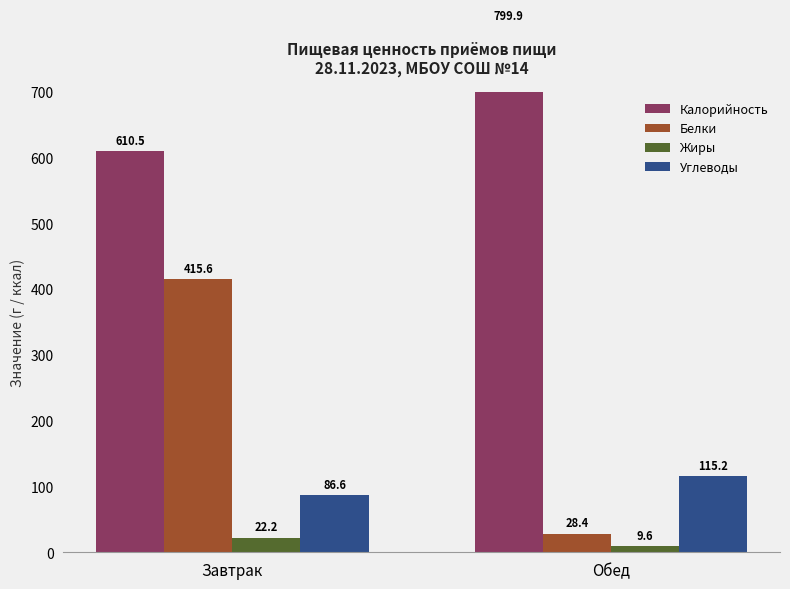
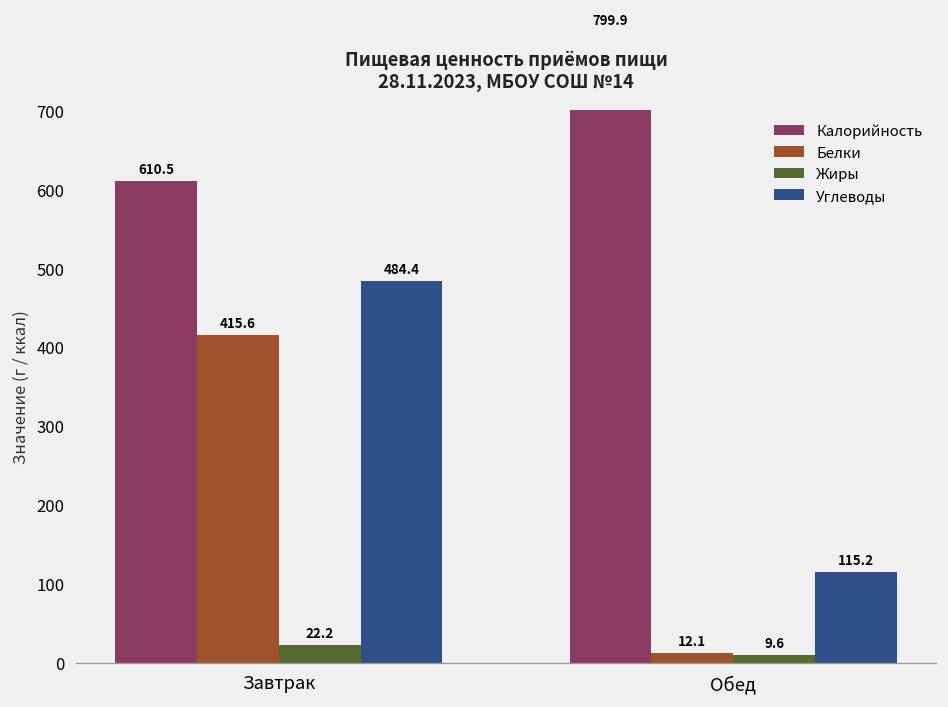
Углеводы, Завтрак: 86.6 -> 484.4
Белки, Обед: 28.4 -> 12.1
